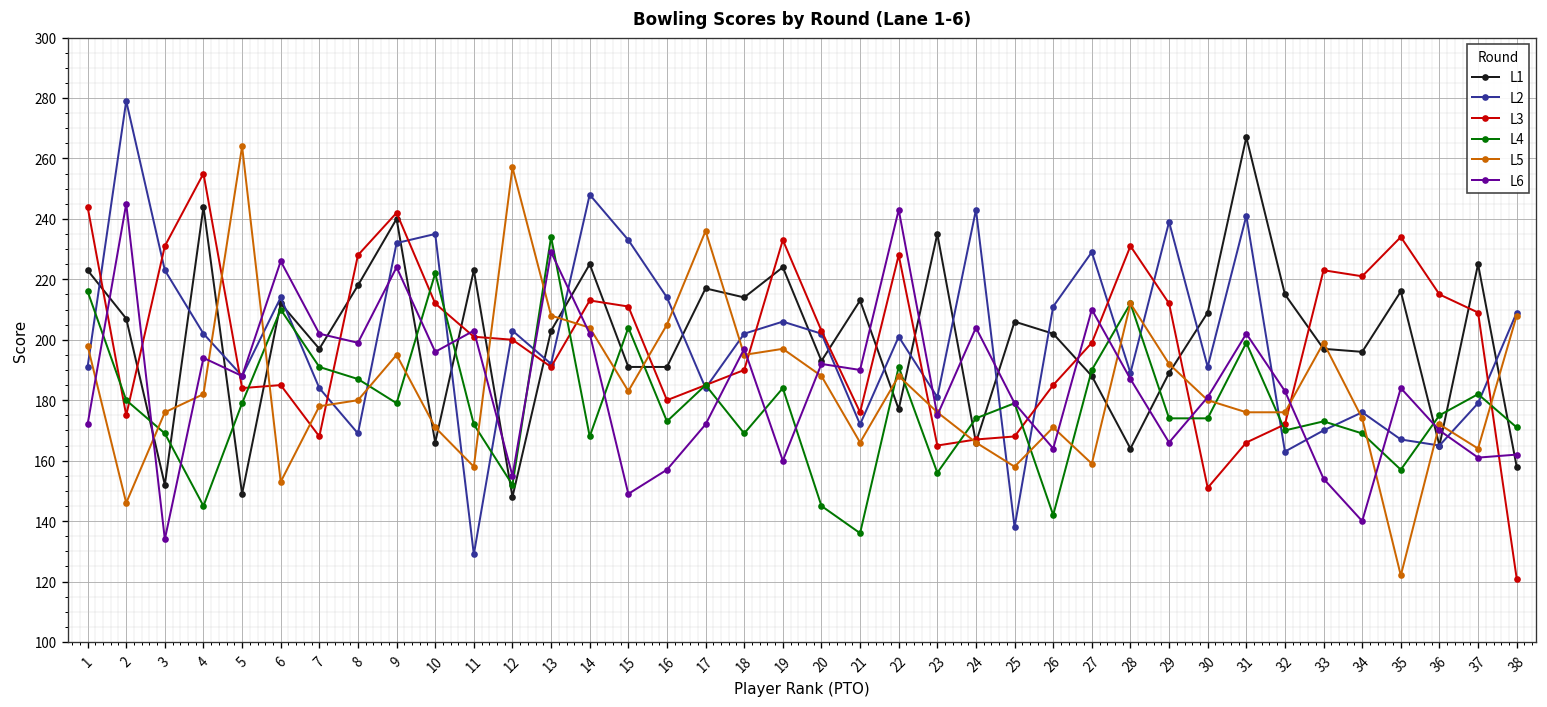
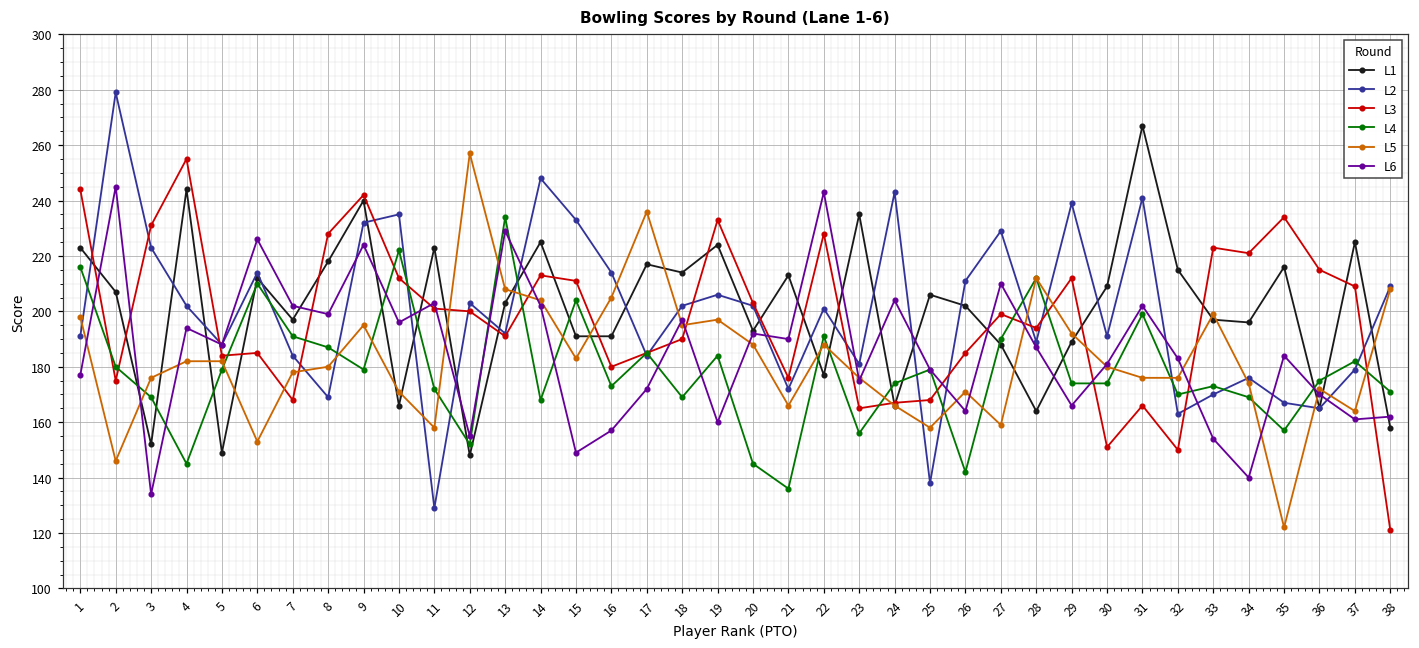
L6, 1: 172 -> 177
L5, 5: 264 -> 182
L3, 28: 231 -> 194
L3, 32: 172 -> 150
